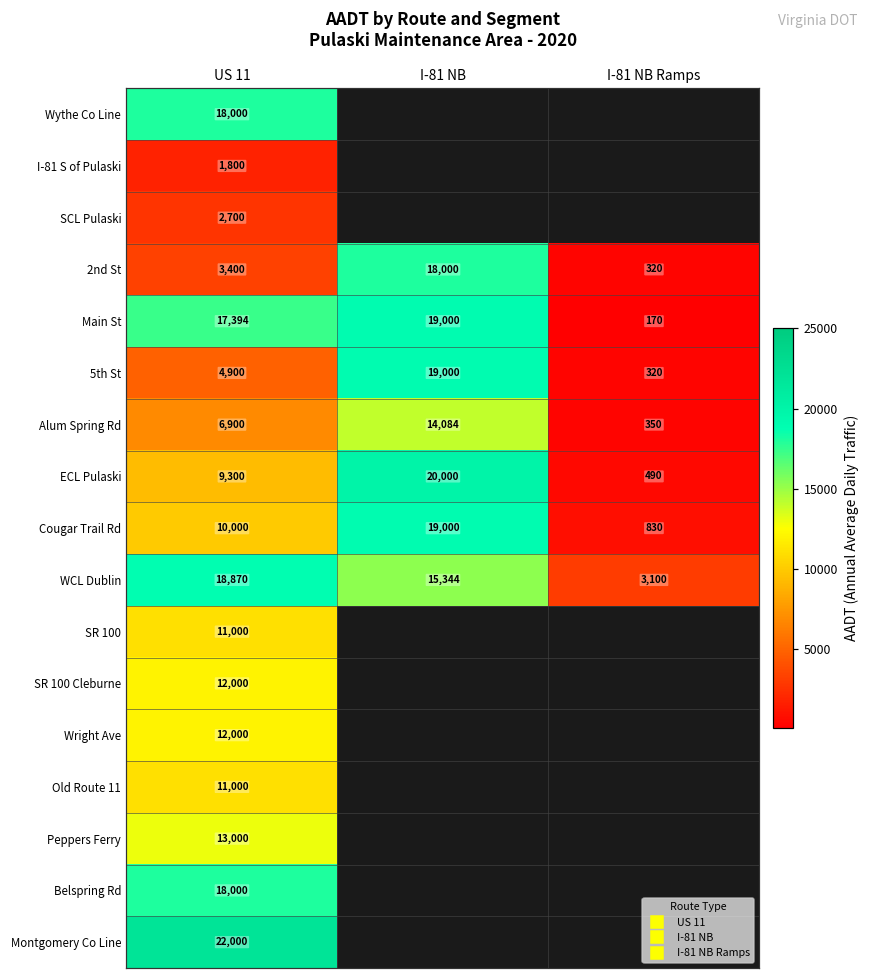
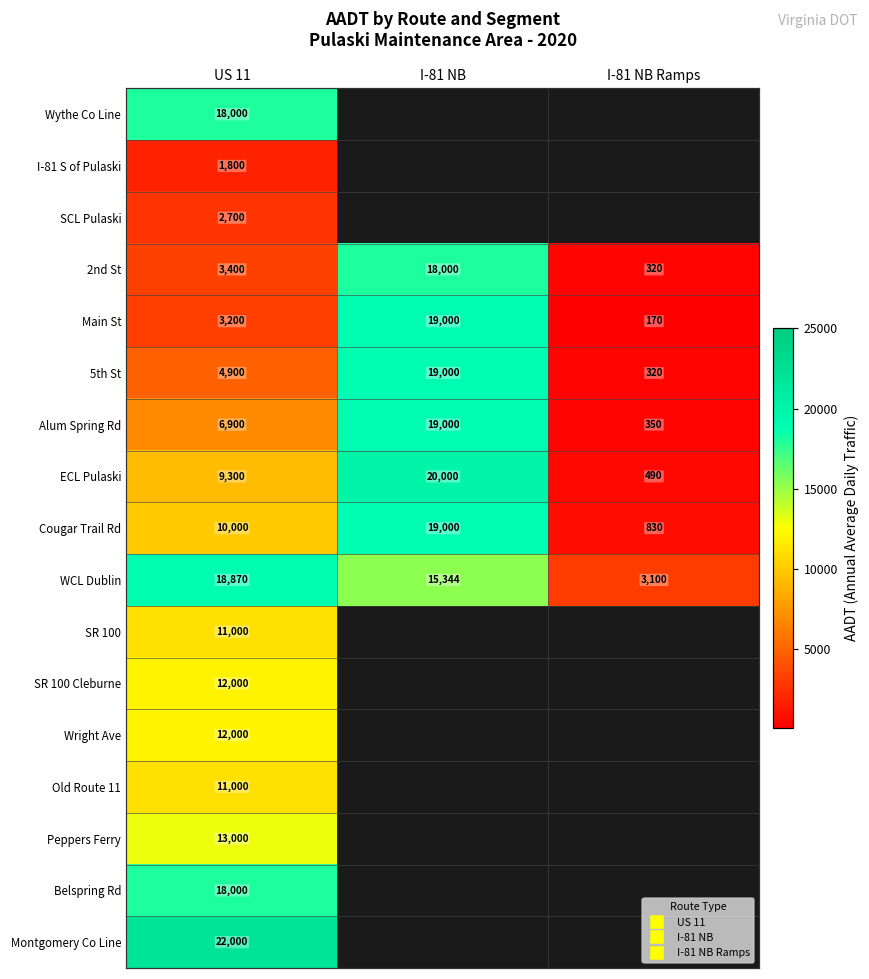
Main St, US 11: 17,394 -> 3,200
Alum Spring Rd, I-81 NB: 14,084 -> 19,000
